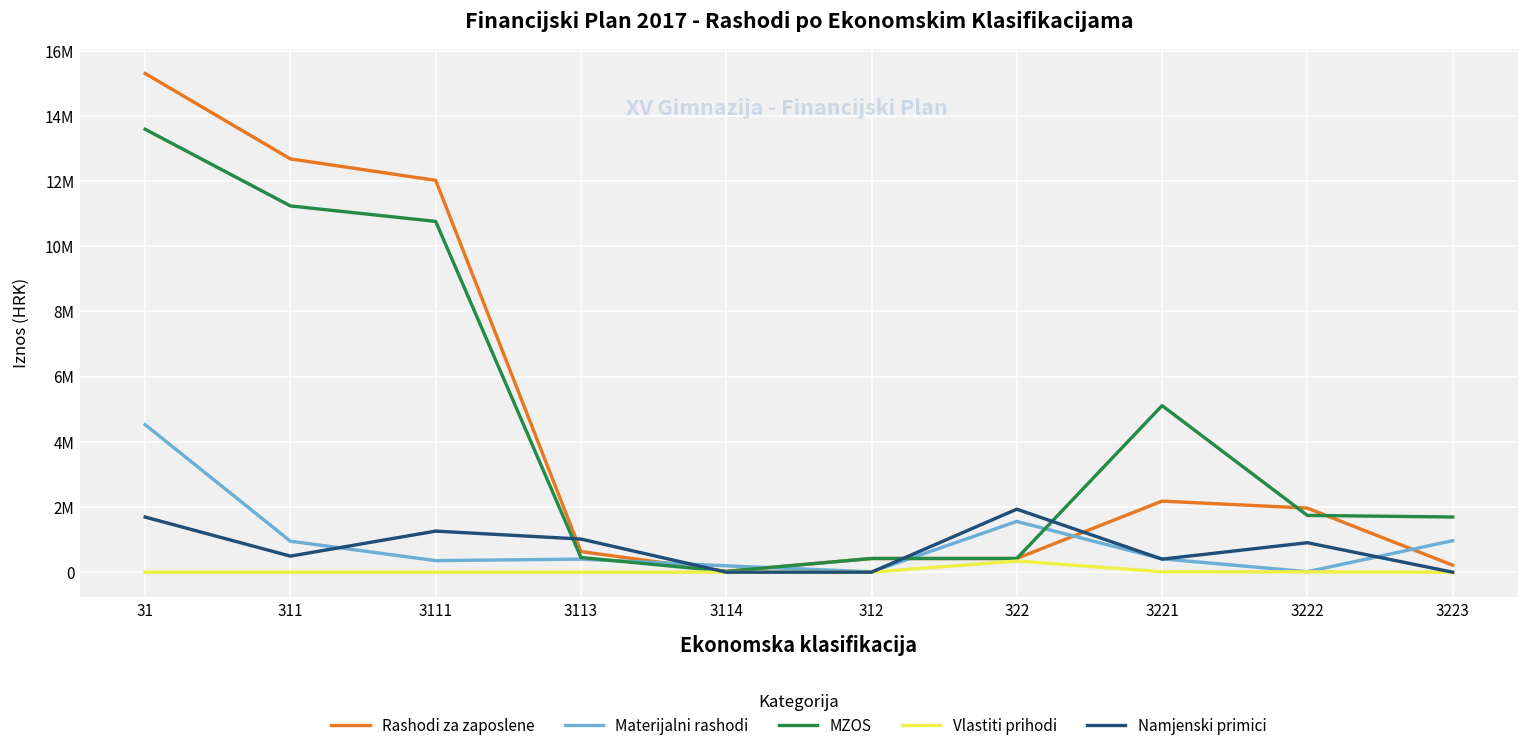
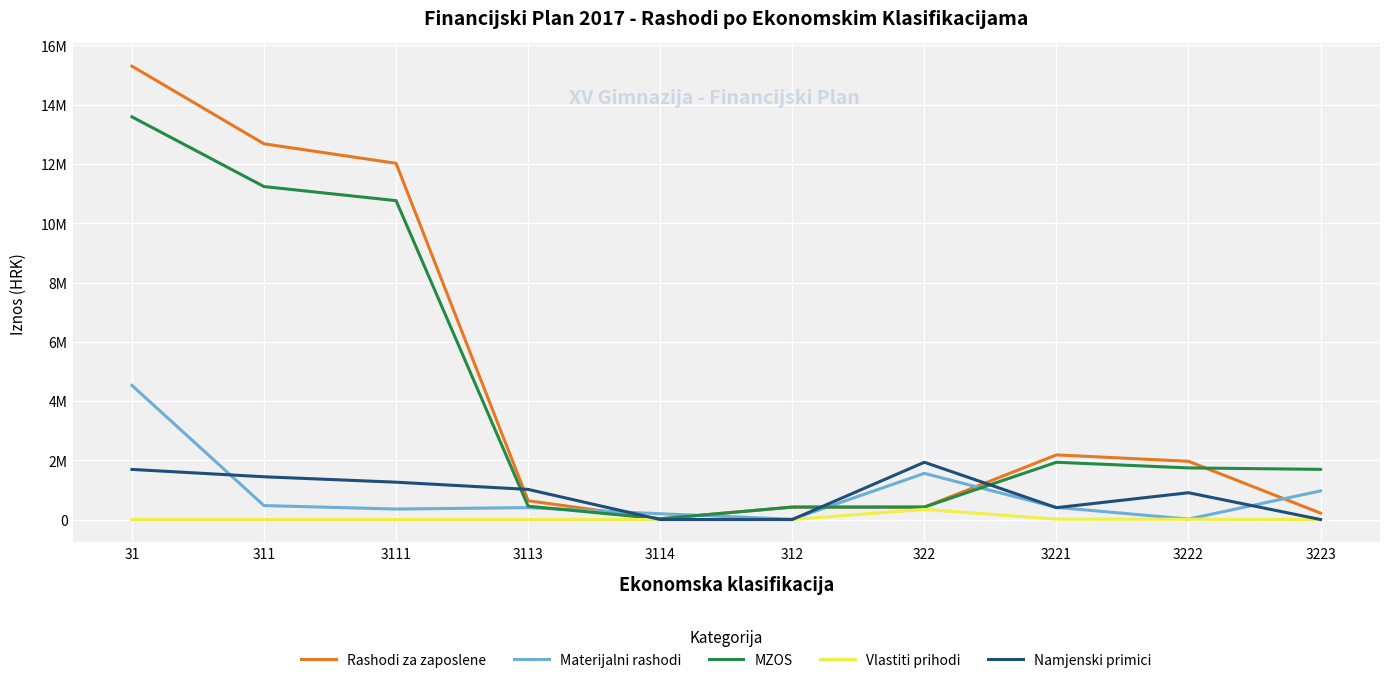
Materijalni rashodi, 311: 1000000 -> 500000
Namjenski primici, 311: 500000 -> 1400000
MZOS, 3221: 5100000 -> 1900000
